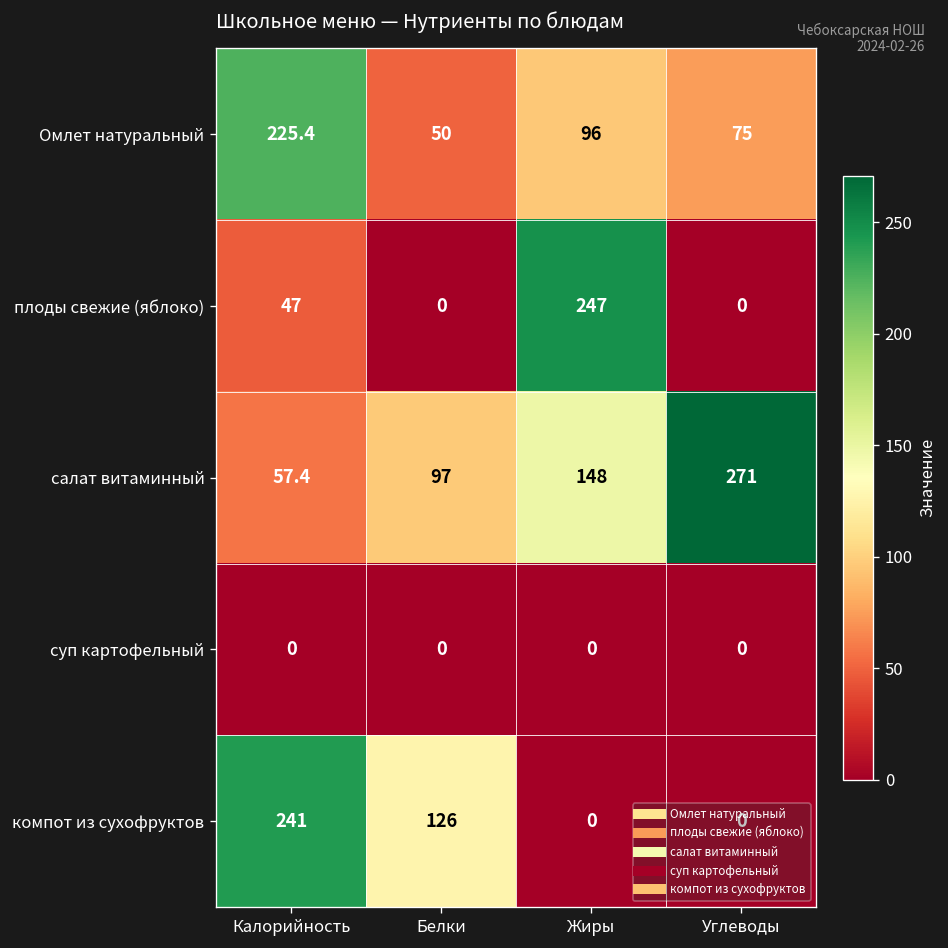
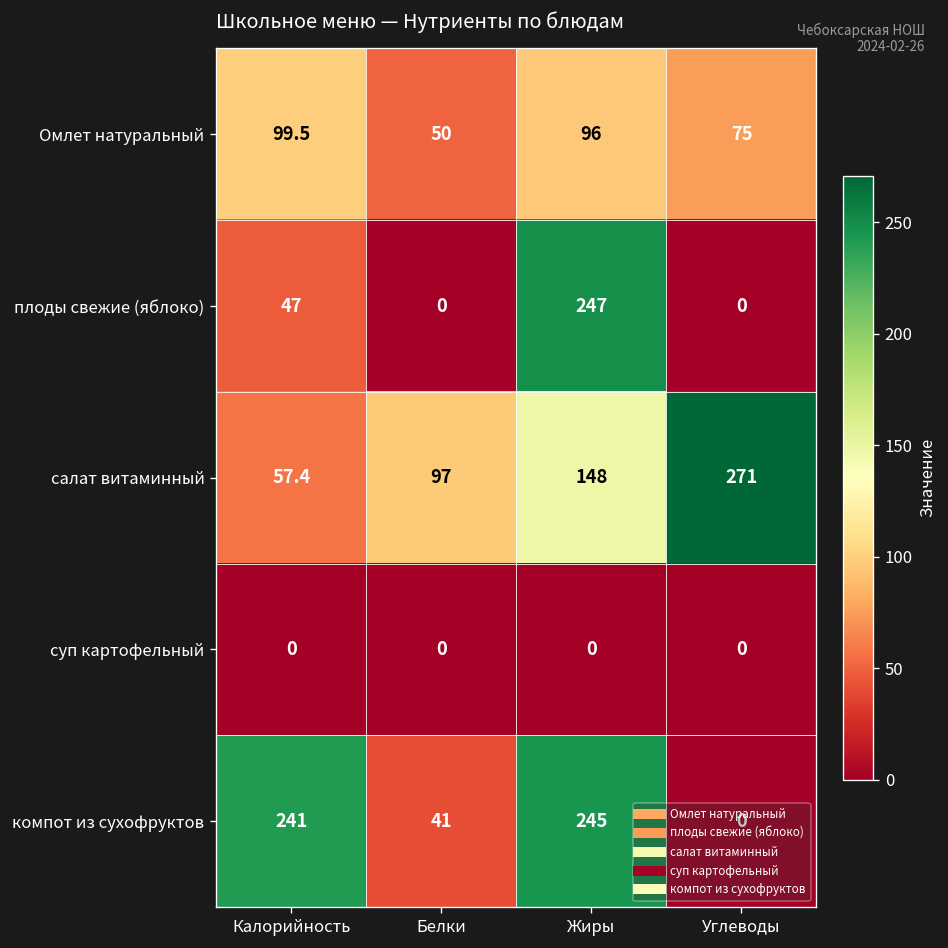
Омлет натуральный, Калорийность: 225.4 -> 99.5
компот из сухофруктов, Белки: 126 -> 41
компот из сухофруктов, Жиры: 0 -> 245
